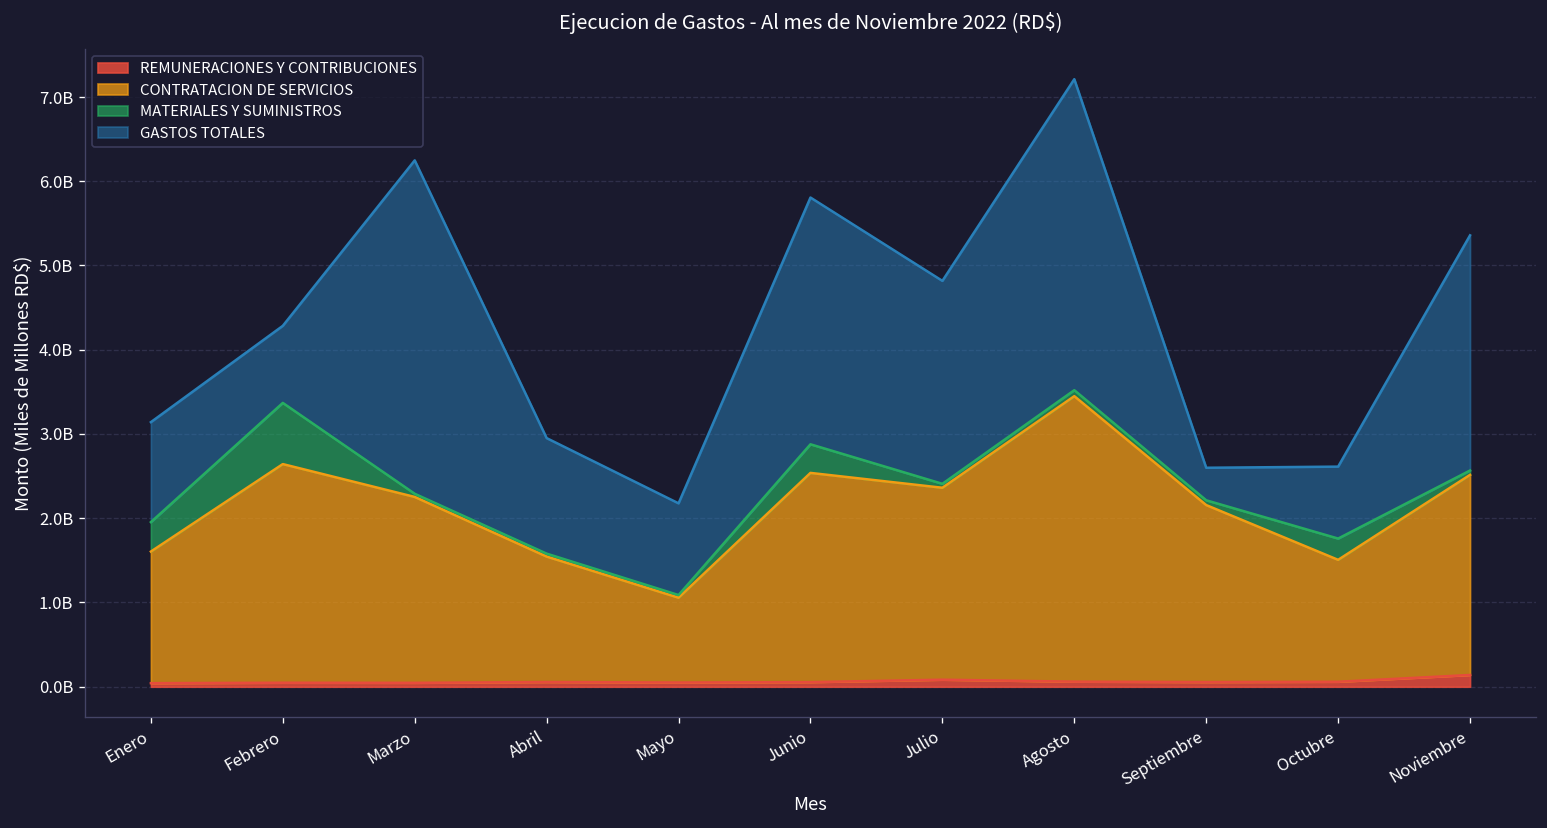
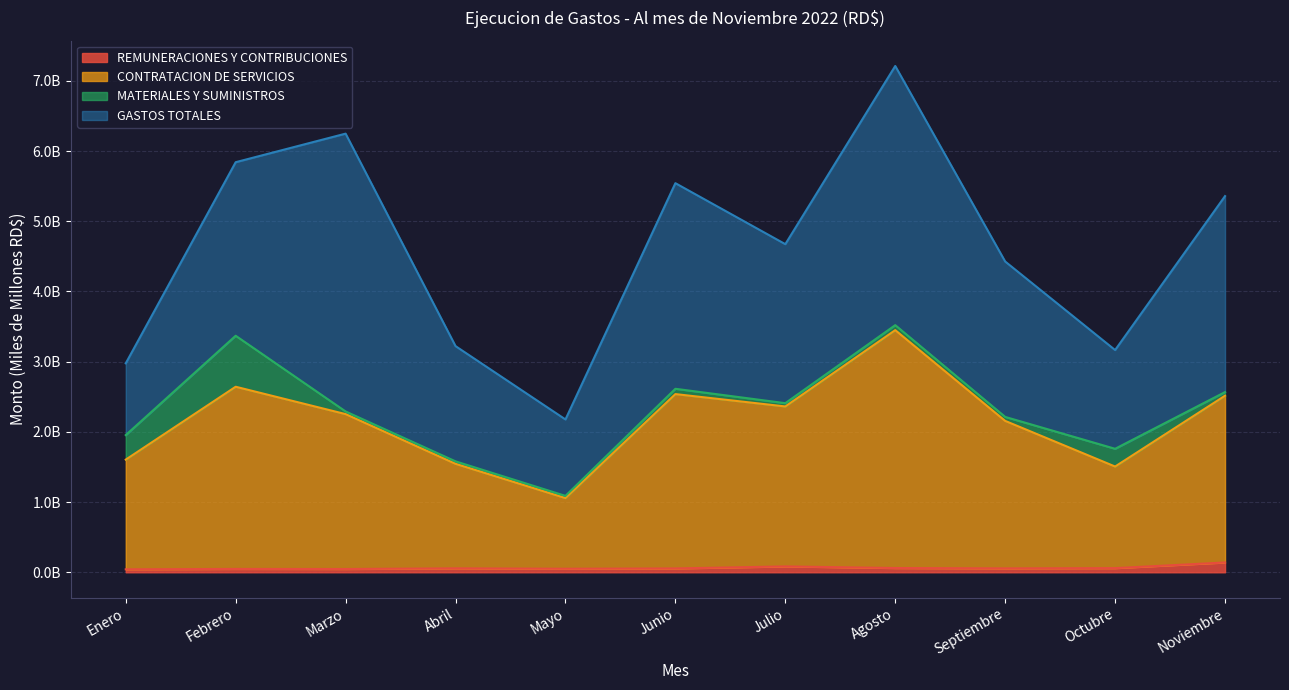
GASTOS TOTALES, Enero: 1200000000 -> 1000000000
GASTOS TOTALES, Febrero: 900000000 -> 2500000000
GASTOS TOTALES, Abril: 1400000000 -> 1600000000
MATERIALES Y SUMINISTROS, Junio: 300000000 -> 100000000
GASTOS TOTALES, Julio: 2400000000 -> 2300000000
GASTOS TOTALES, Septiembre: 400000000 -> 2200000000
GASTOS TOTALES, Octubre: 900000000 -> 1400000000
